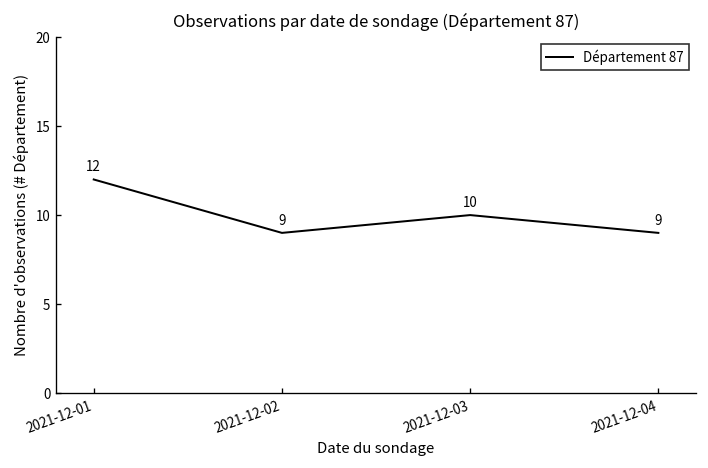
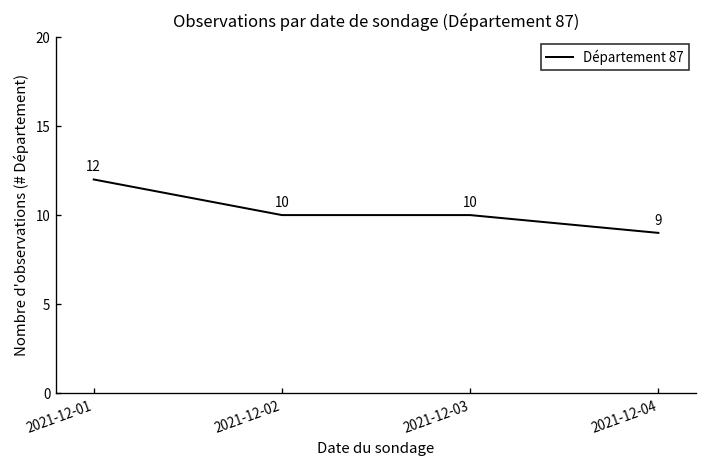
2021-12-02: 9 -> 10
